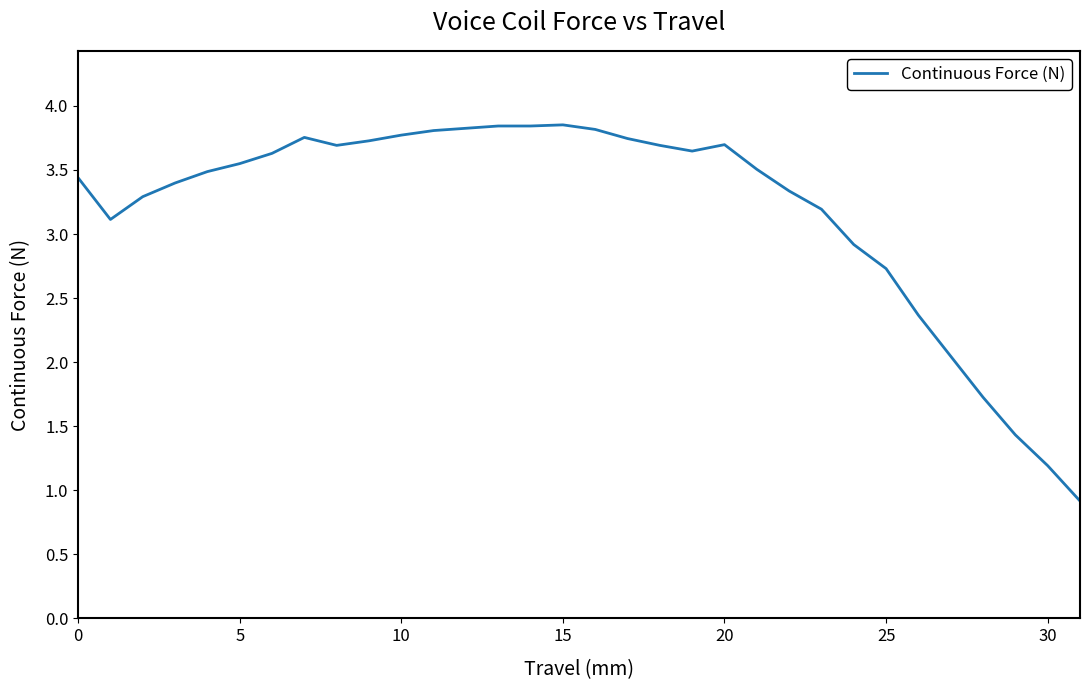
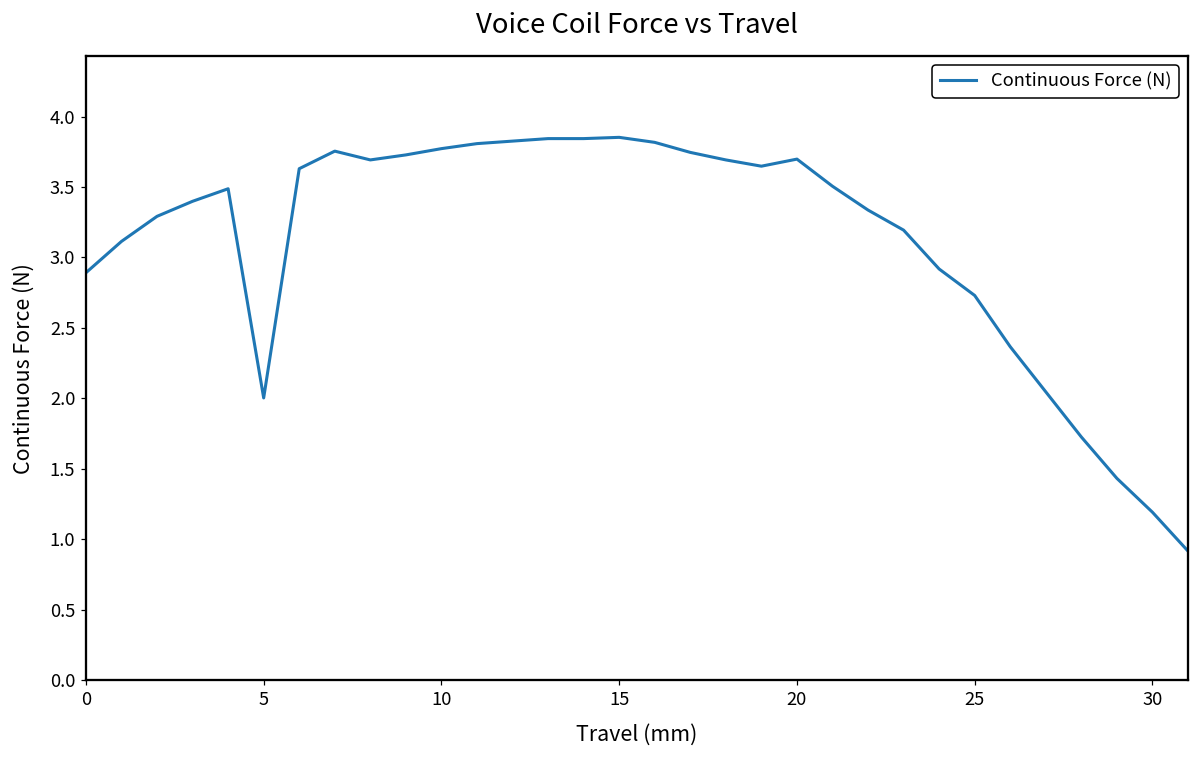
0: 3.44 -> 2.89
5: 3.55 -> 2.00
